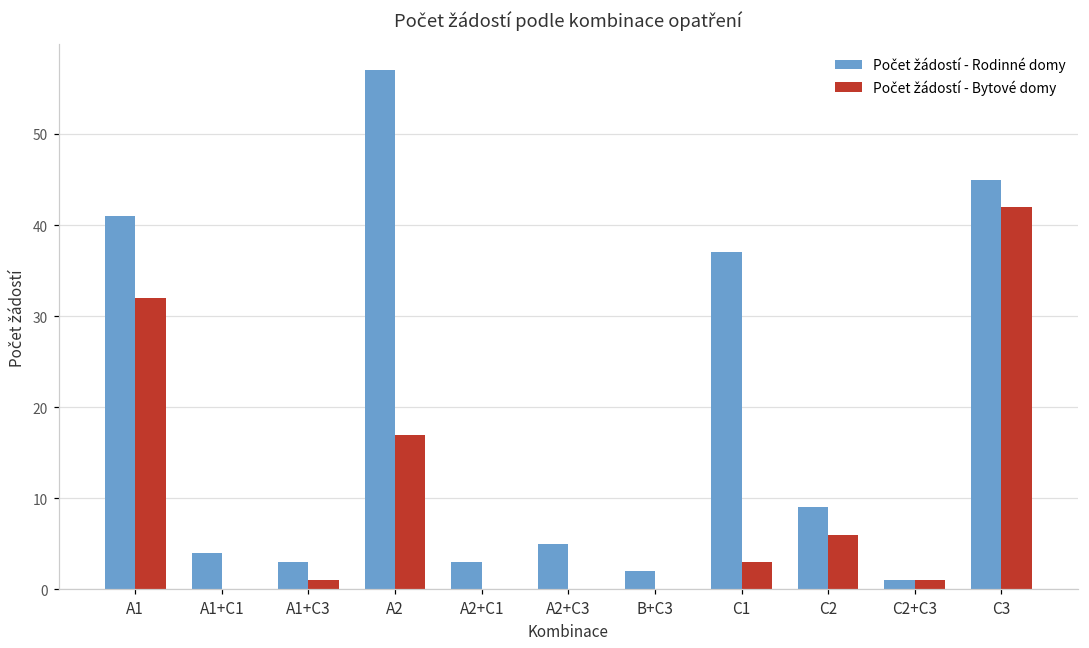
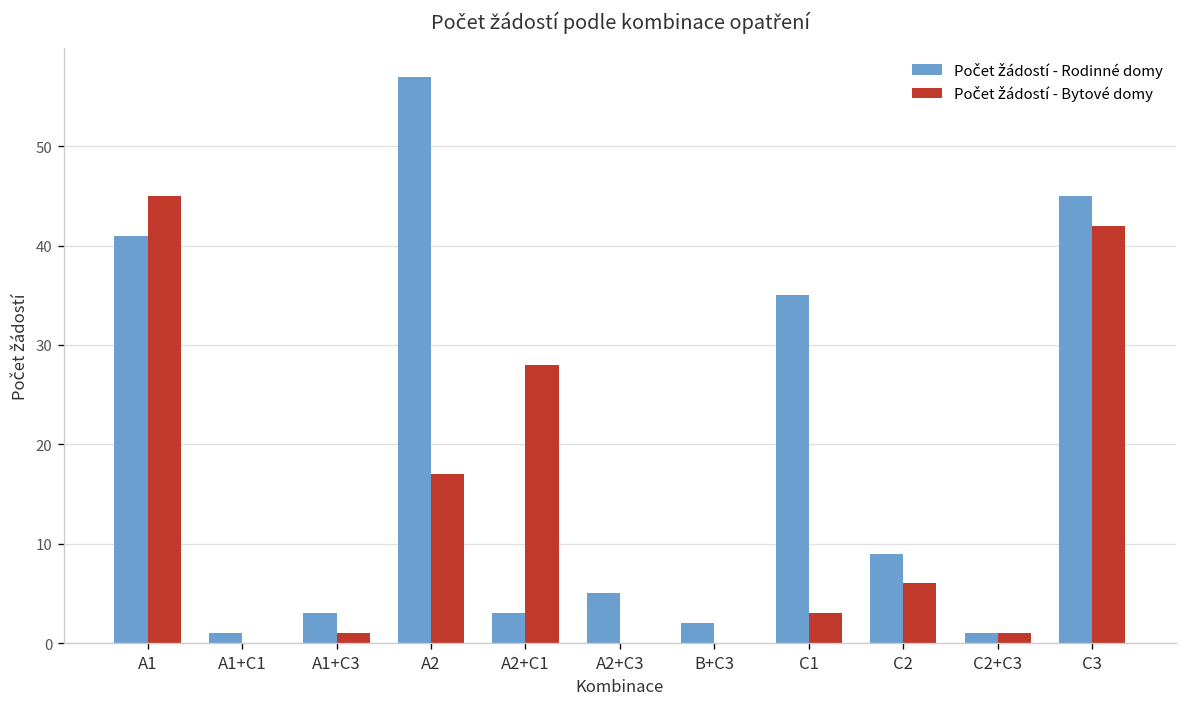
Počet žádostí - Bytové domy, A1: 32 -> 45
Počet žádostí - Rodinné domy, A1+C1: 4 -> 1
Počet žádostí - Bytové domy, A2+C1: 0 -> 28
Počet žádostí - Rodinné domy, C1: 37 -> 35
